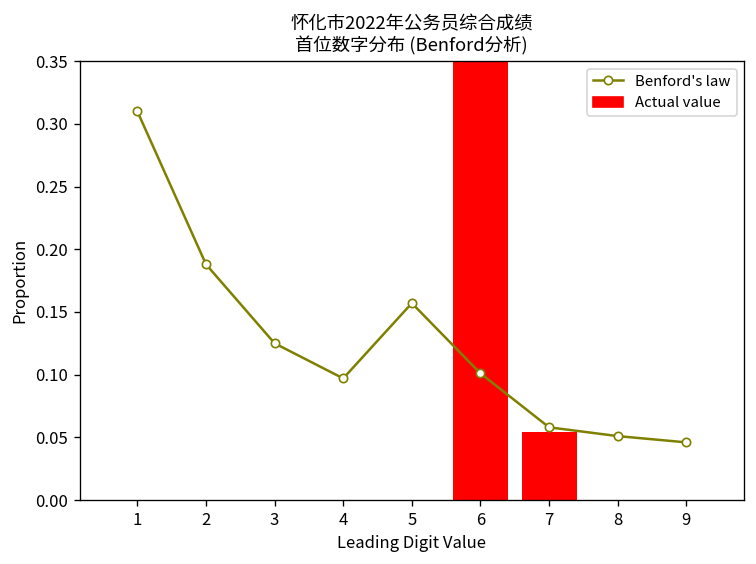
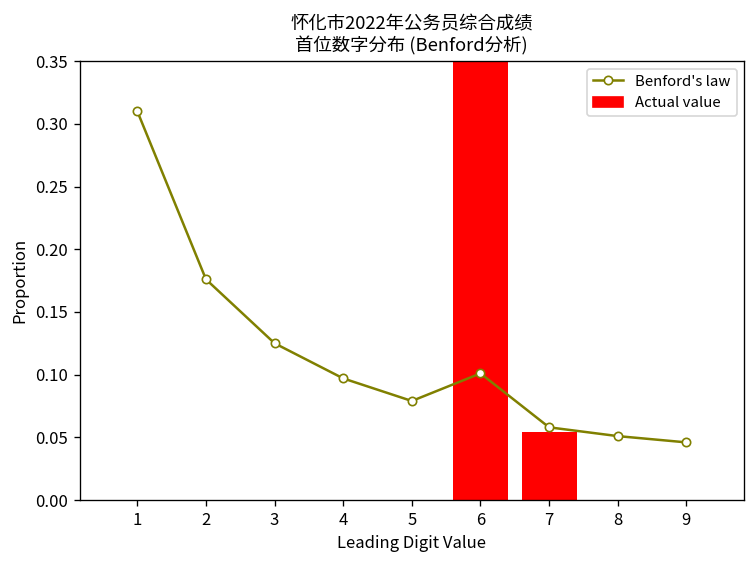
Benford's law, 2: 0.188 -> 0.176
Benford's law, 5: 0.157 -> 0.079
